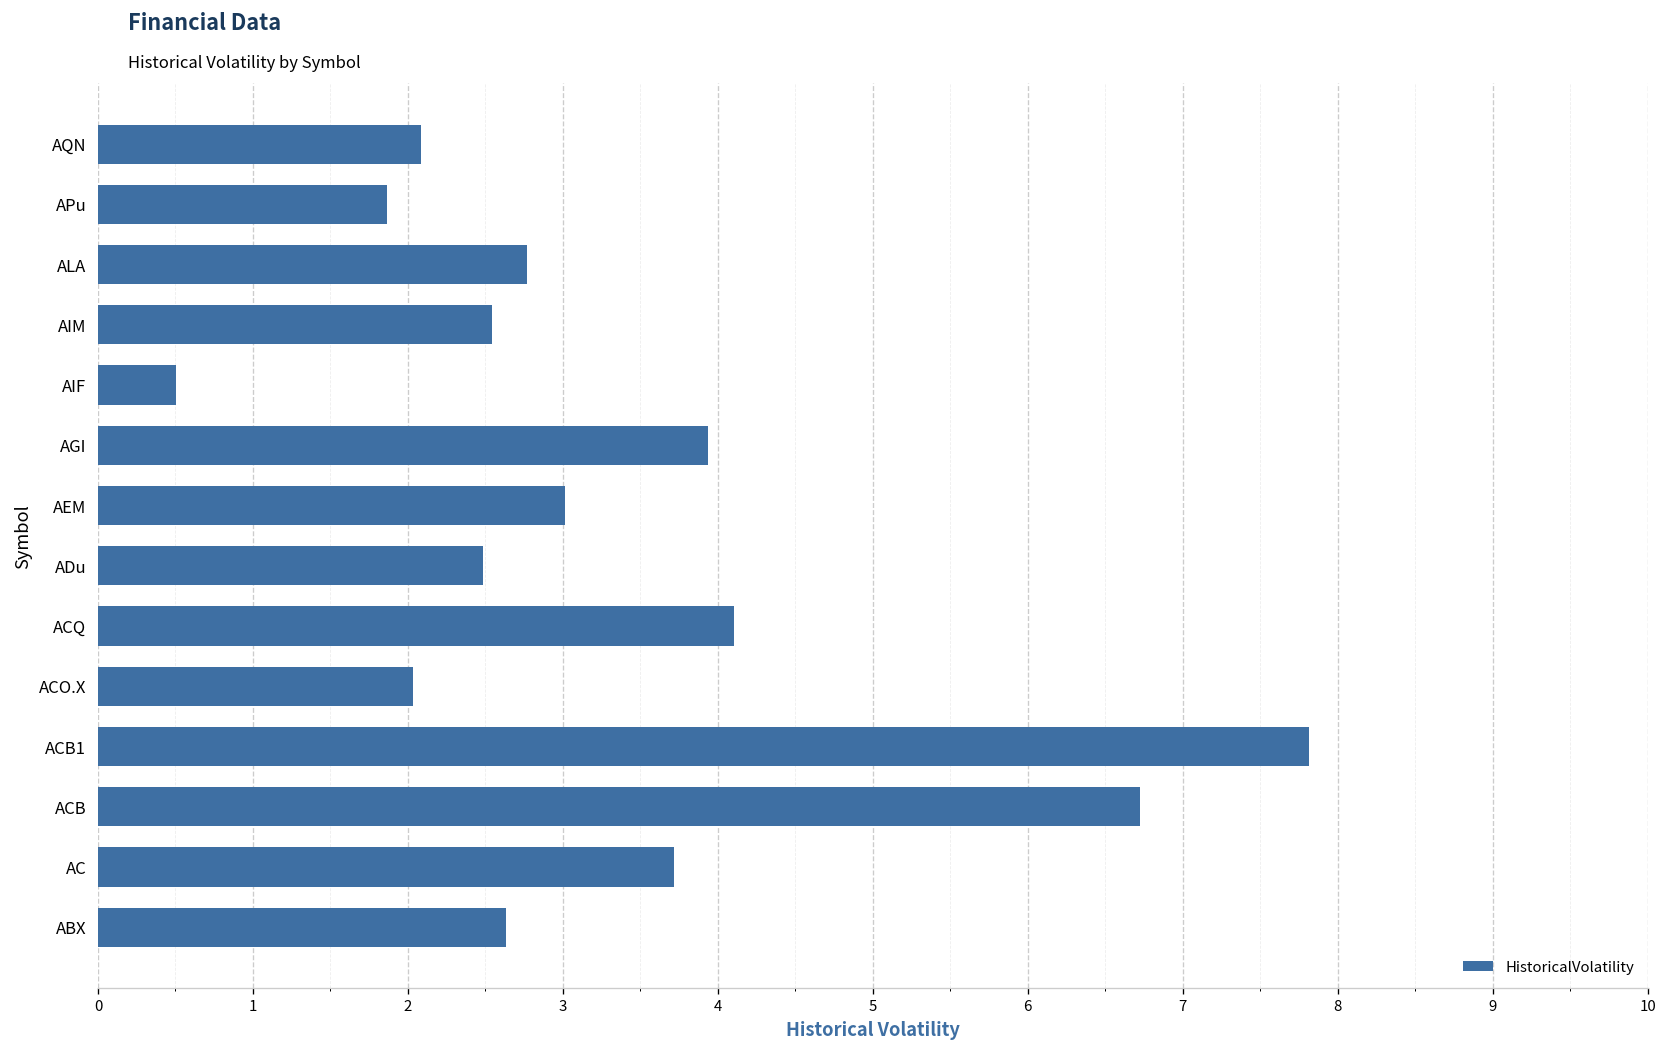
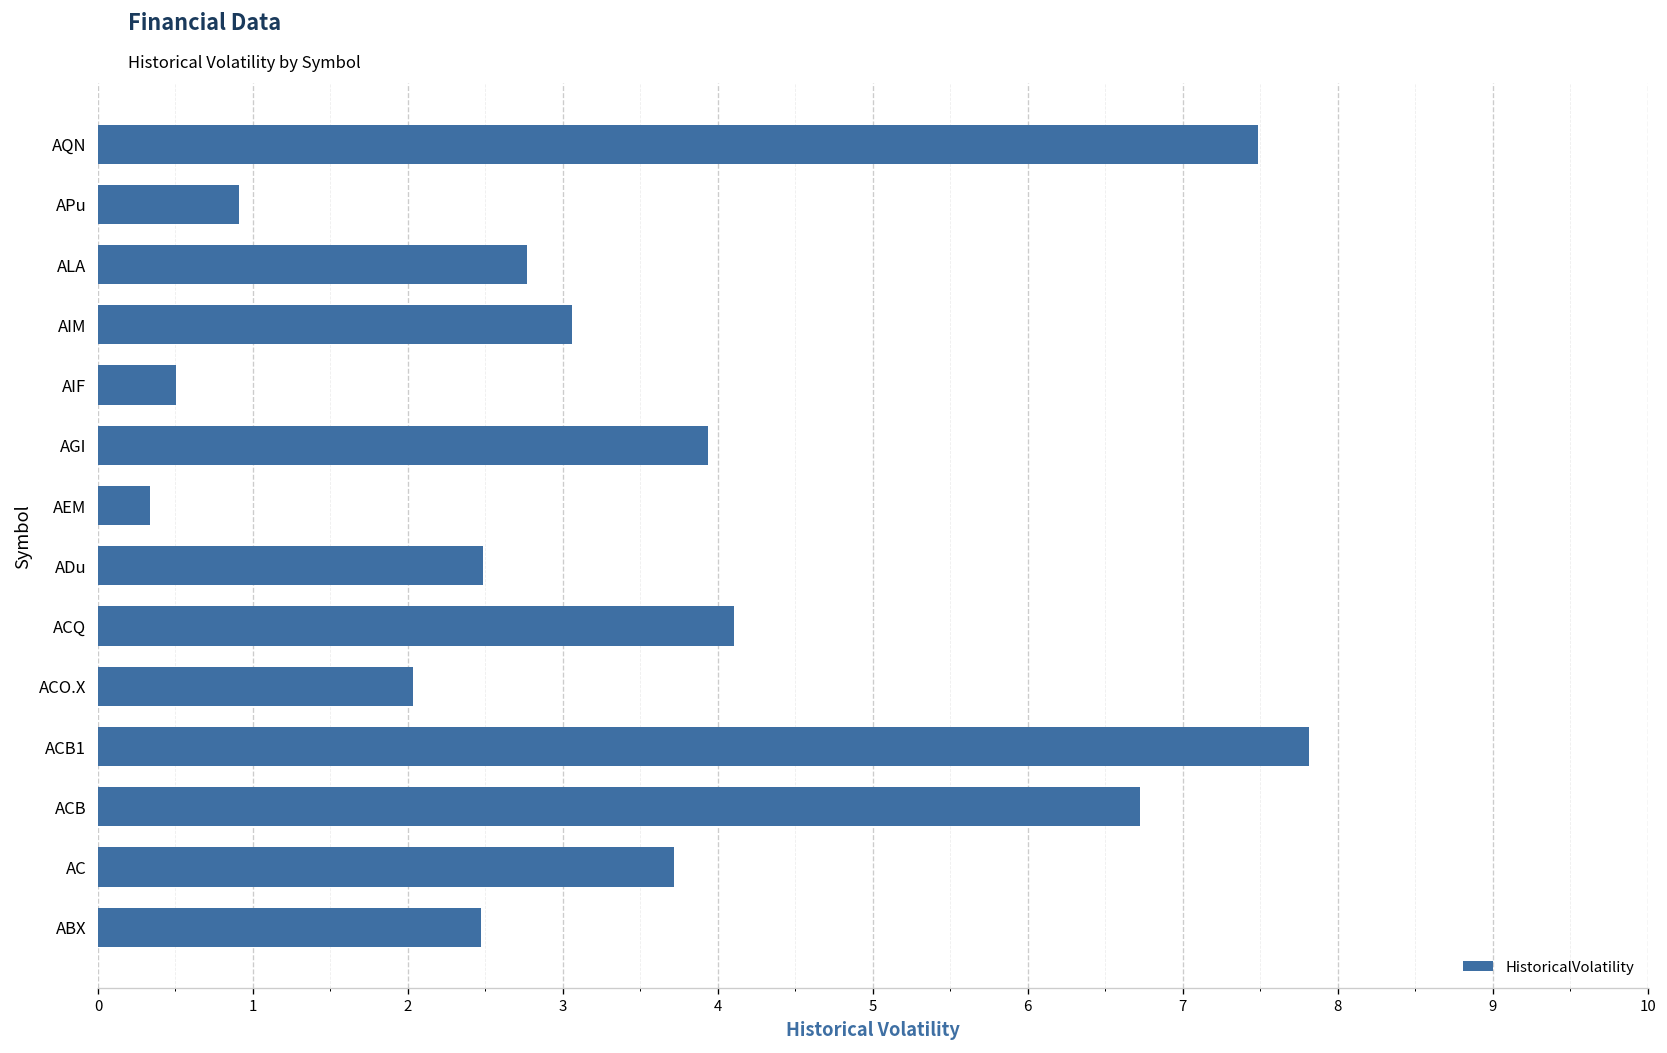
AQN: 2.09 -> 7.49
APu: 1.87 -> 0.91
AIM: 2.55 -> 3.06
AEM: 3.02 -> 0.34
ABX: 2.63 -> 2.47
